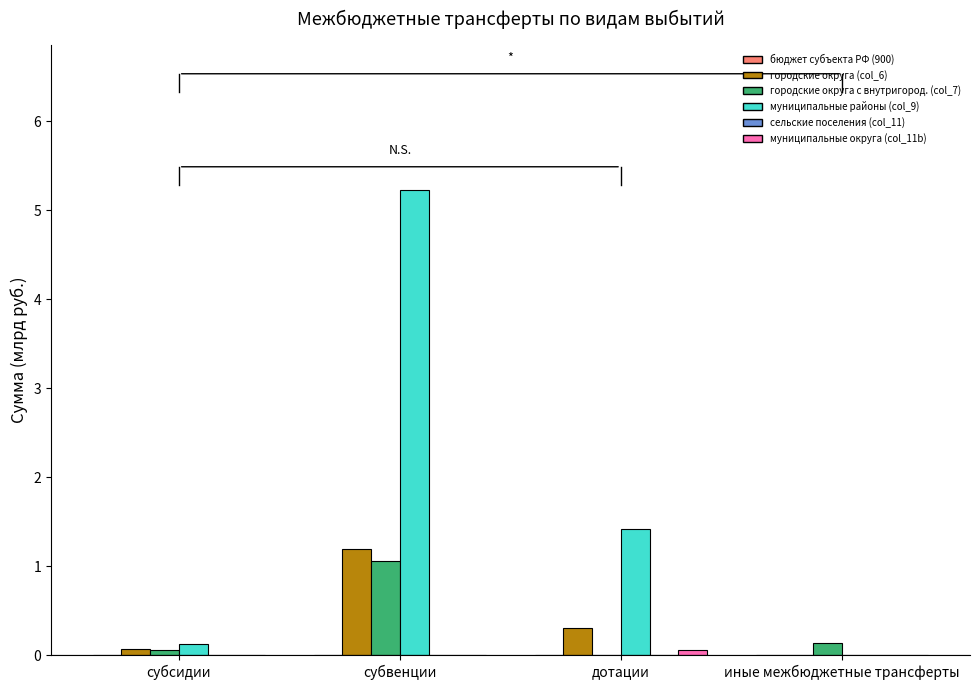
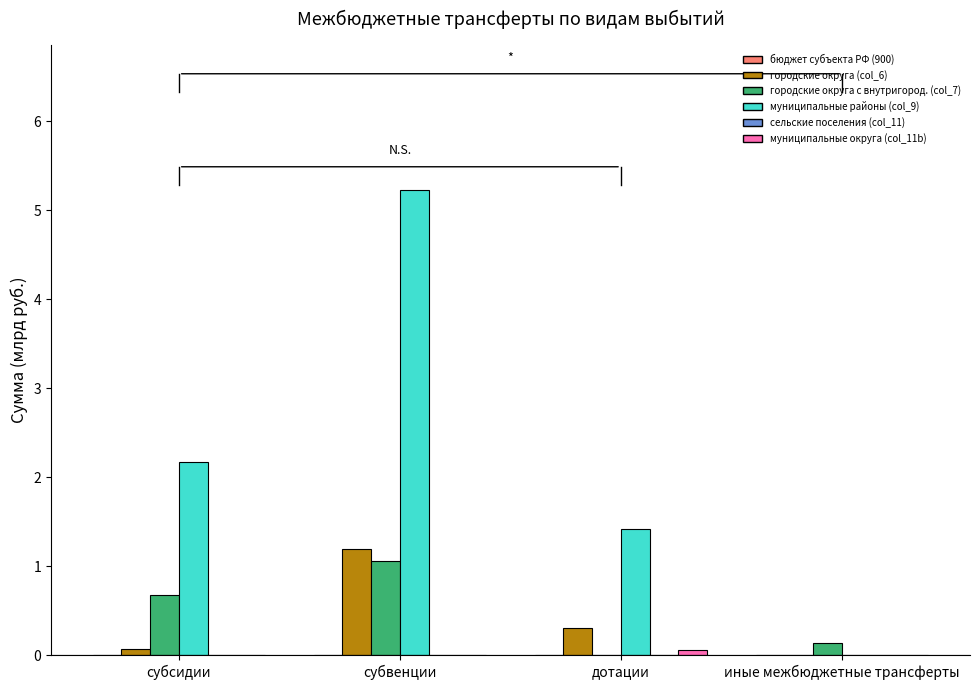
городские округа с внутригород. (col_7), субсидии: 0.1 -> 0.7
муниципальные районы (col_9), субсидии: 0.1 -> 2.2
